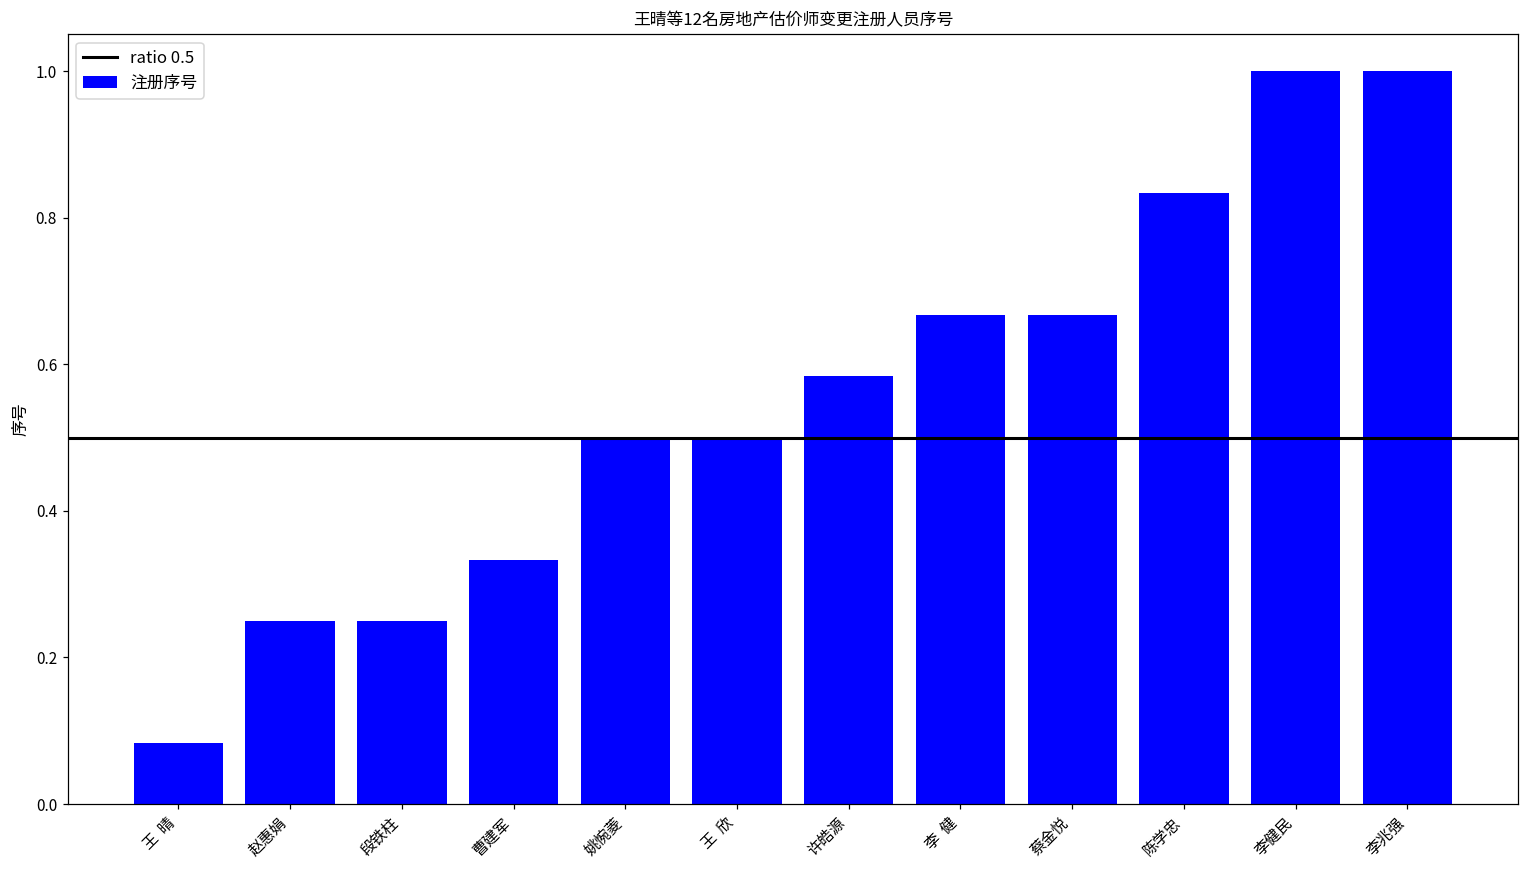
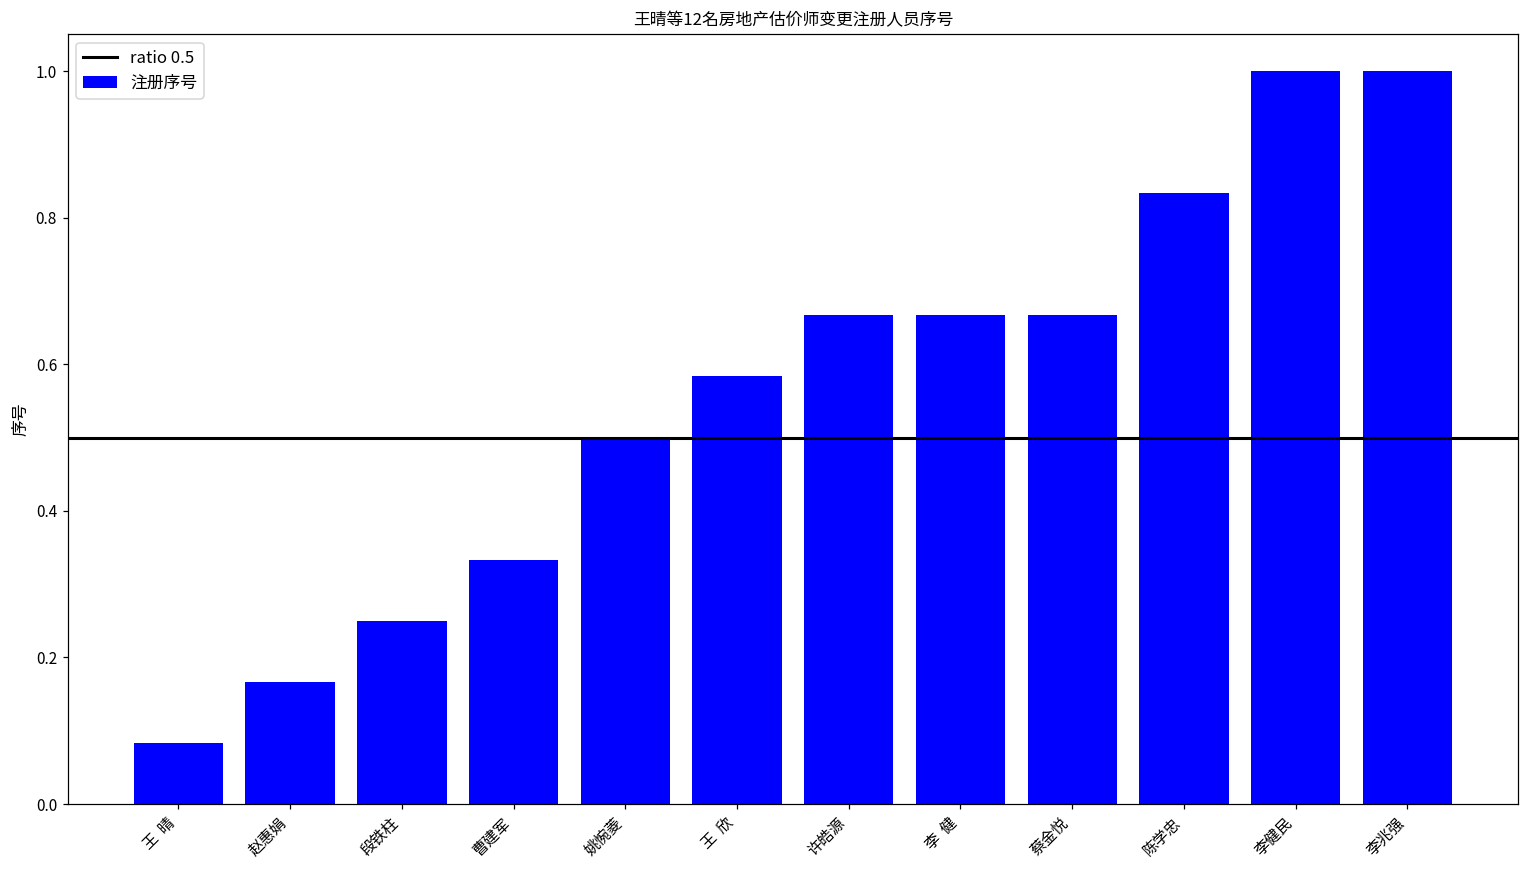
赵惠娟: 0.25 -> 0.17
王 欣: 0.50 -> 0.58
许皓源: 0.58 -> 0.67
